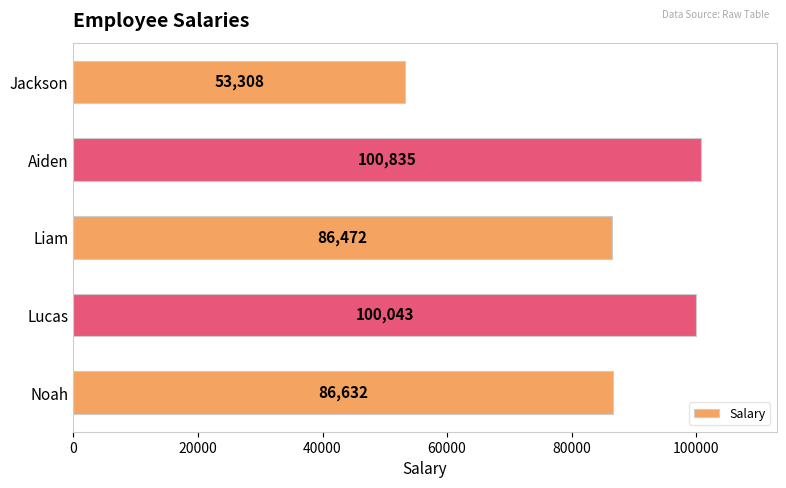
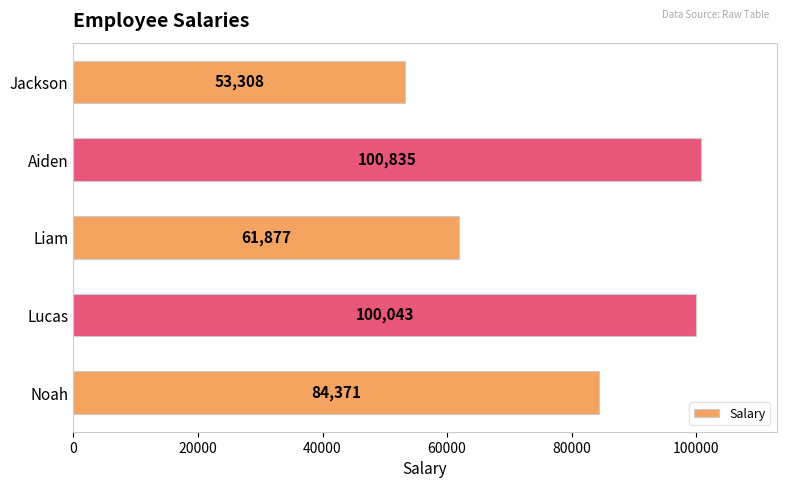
Liam: 86,472 -> 61,877
Noah: 86,632 -> 84,371
